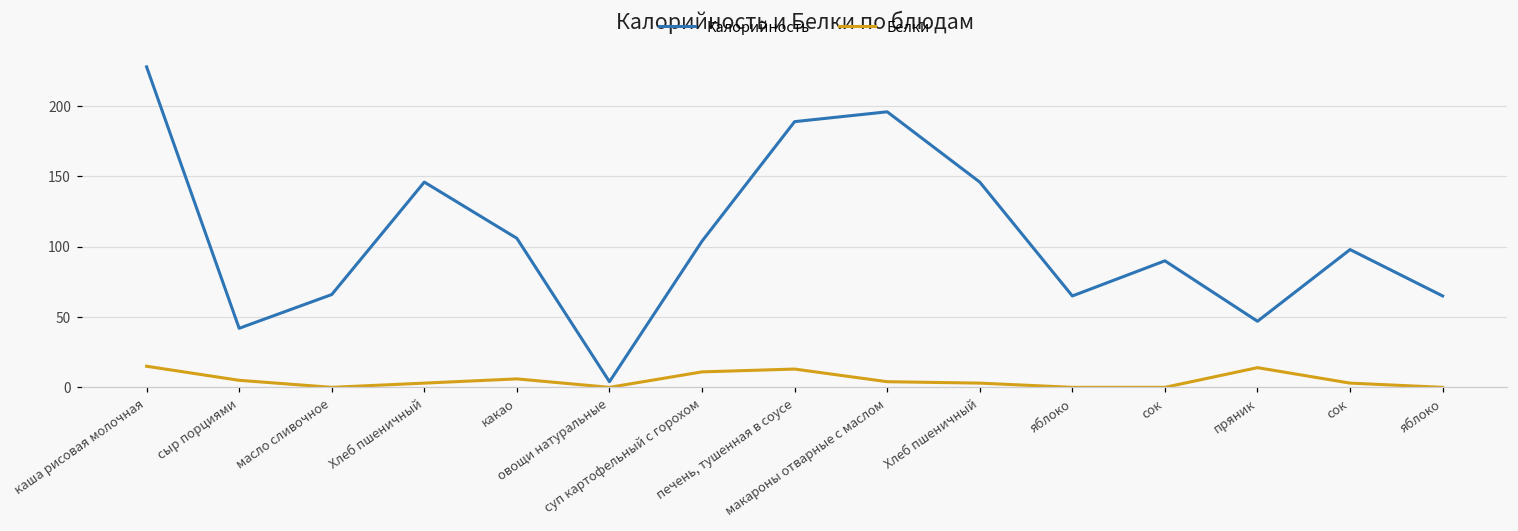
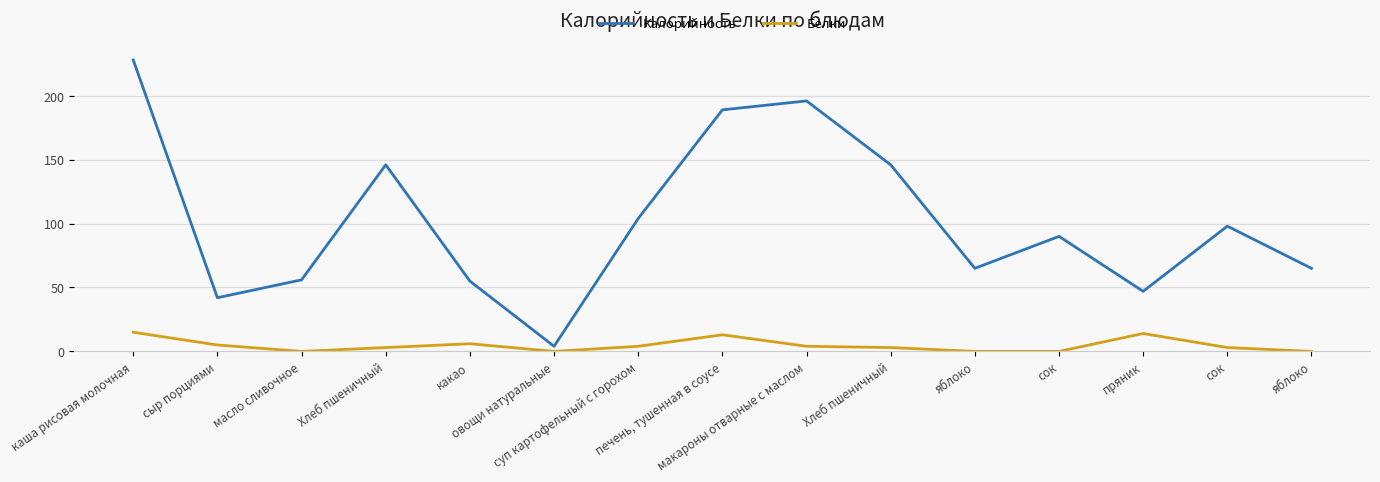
Калорийность, масло сливочное: 66 -> 56
Калорийность, какао: 106 -> 55
Белки, суп картофельный с горохом: 11 -> 4
